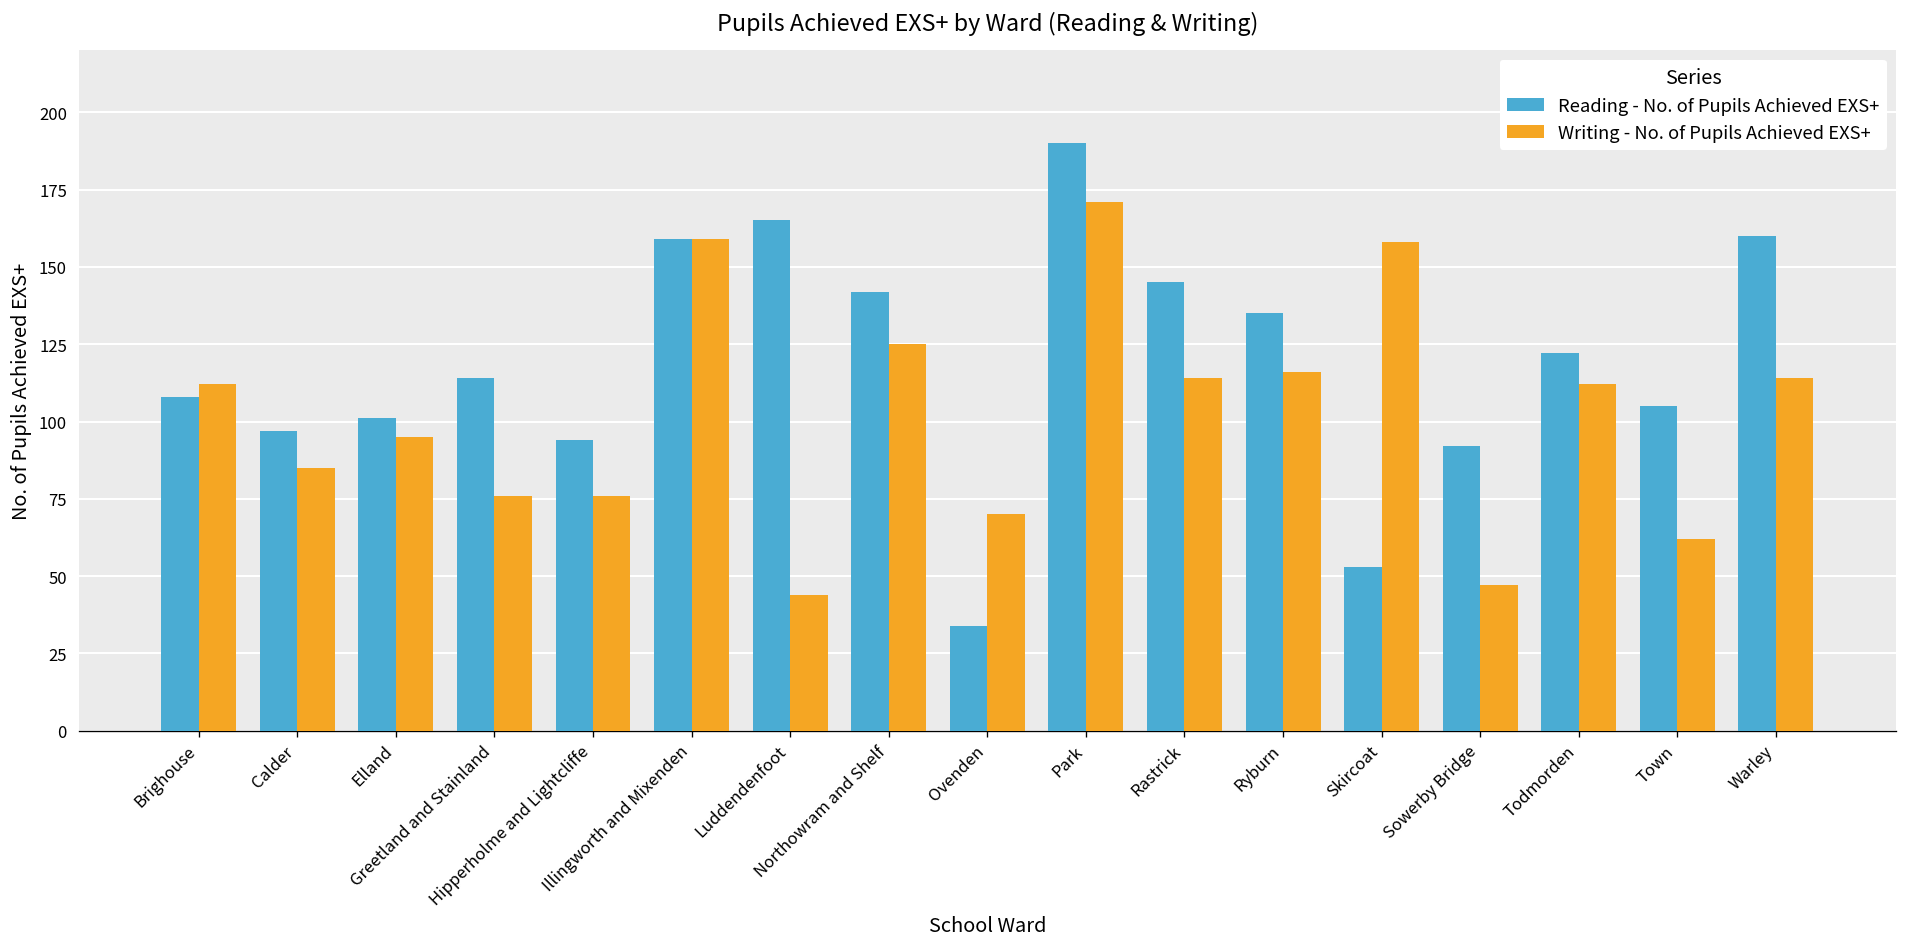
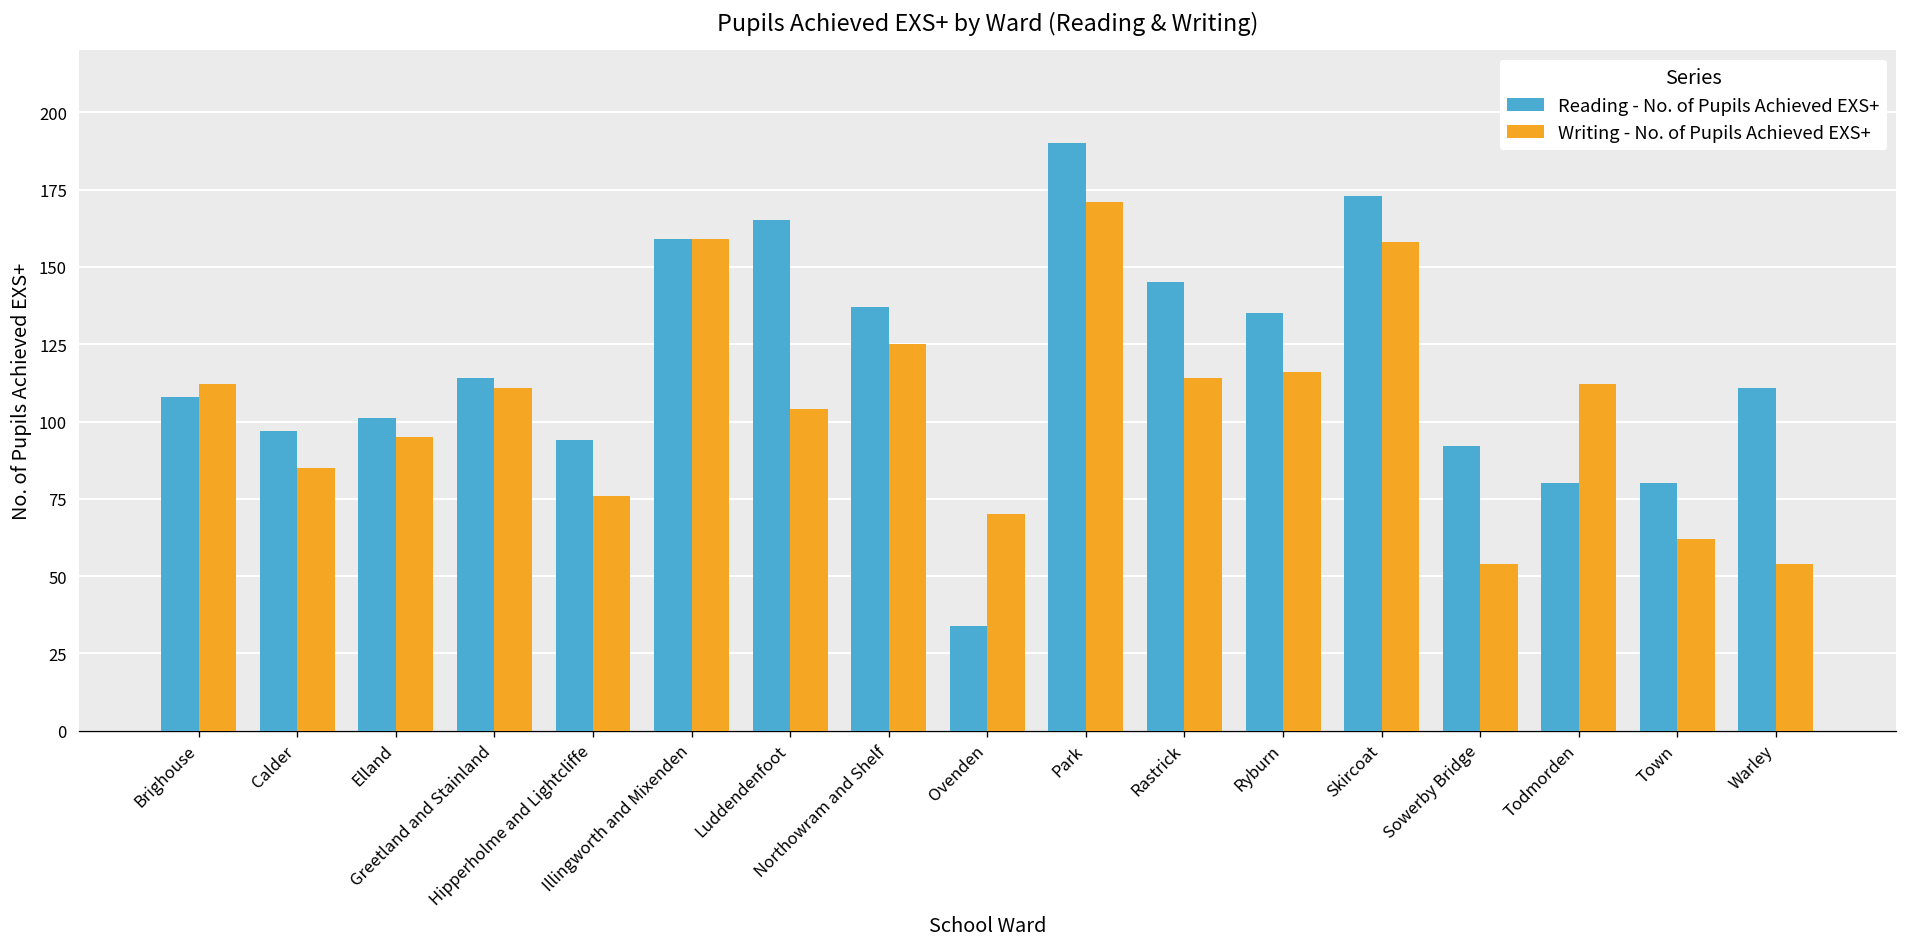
Writing - No. of Pupils Achieved EXS+, Greetland and Stainland: 76 -> 111
Writing - No. of Pupils Achieved EXS+, Luddendenfoot: 44 -> 104
Reading - No. of Pupils Achieved EXS+, Northowram and Shelf: 142 -> 137
Reading - No. of Pupils Achieved EXS+, Skircoat: 53 -> 173
Writing - No. of Pupils Achieved EXS+, Sowerby Bridge: 47 -> 54
Reading - No. of Pupils Achieved EXS+, Todmorden: 122 -> 80
Reading - No. of Pupils Achieved EXS+, Town: 105 -> 80
Reading - No. of Pupils Achieved EXS+, Warley: 160 -> 111
Writing - No. of Pupils Achieved EXS+, Warley: 114 -> 54
